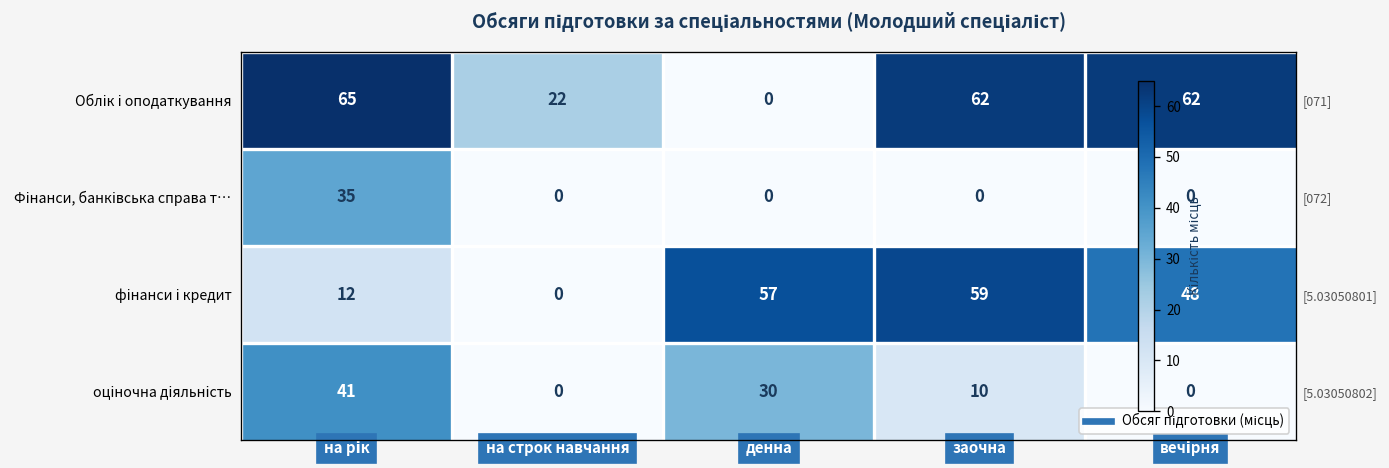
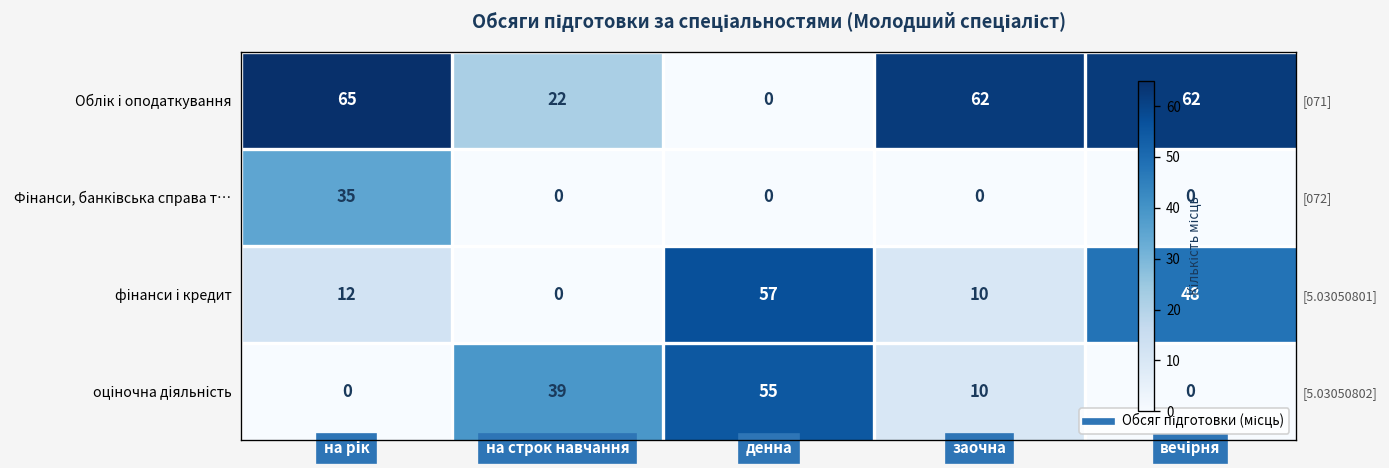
фінанси і кредит, заочна: 59 -> 10
оціночна діяльність, на рік: 41 -> 0
оціночна діяльність, на строк навчання: 0 -> 39
оціночна діяльність, денна: 30 -> 55
